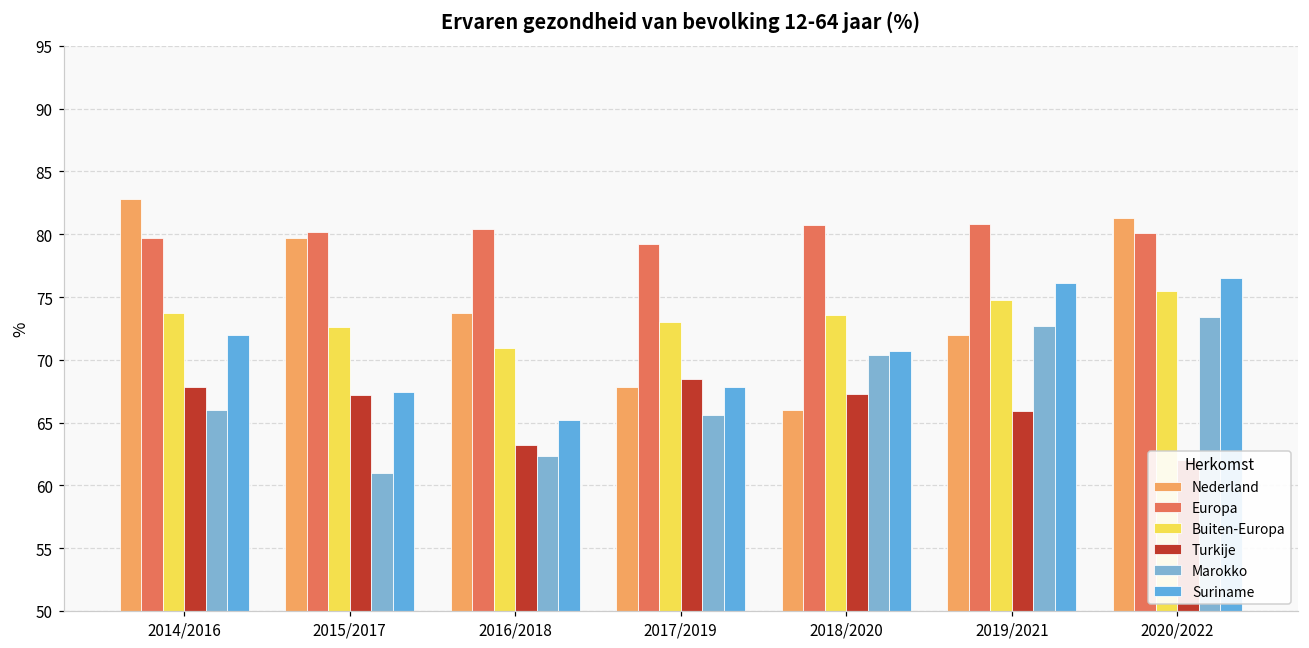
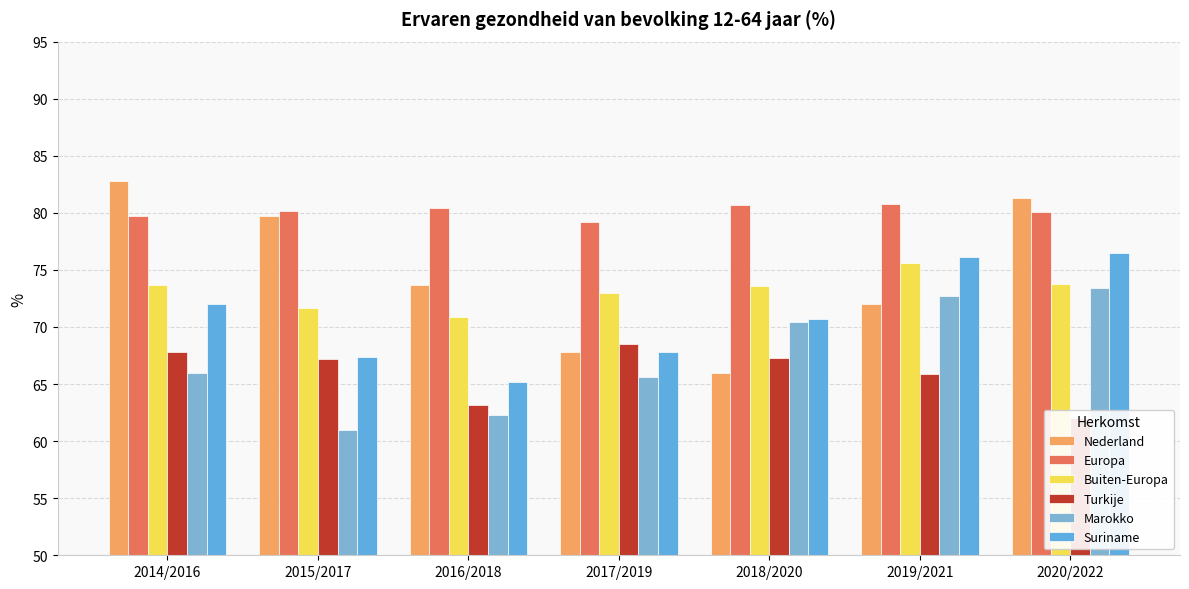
Buiten-Europa, 2015/2017: 72.6 -> 71.7
Buiten-Europa, 2019/2021: 74.8 -> 75.6
Buiten-Europa, 2020/2022: 75.5 -> 73.8
